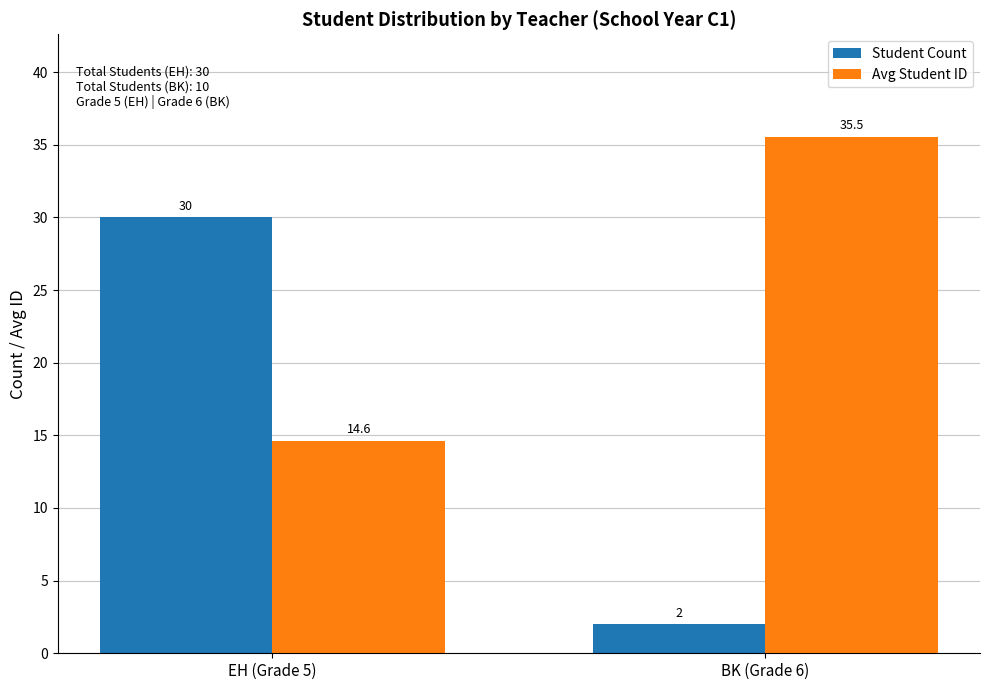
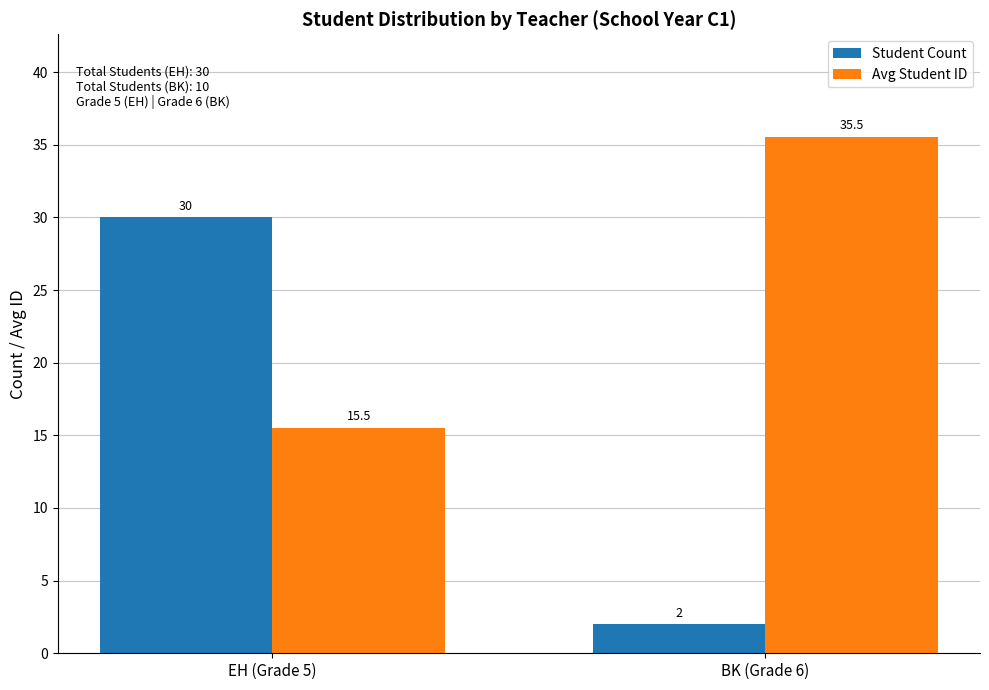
Avg Student ID, EH (Grade 5): 14.6 -> 15.5
